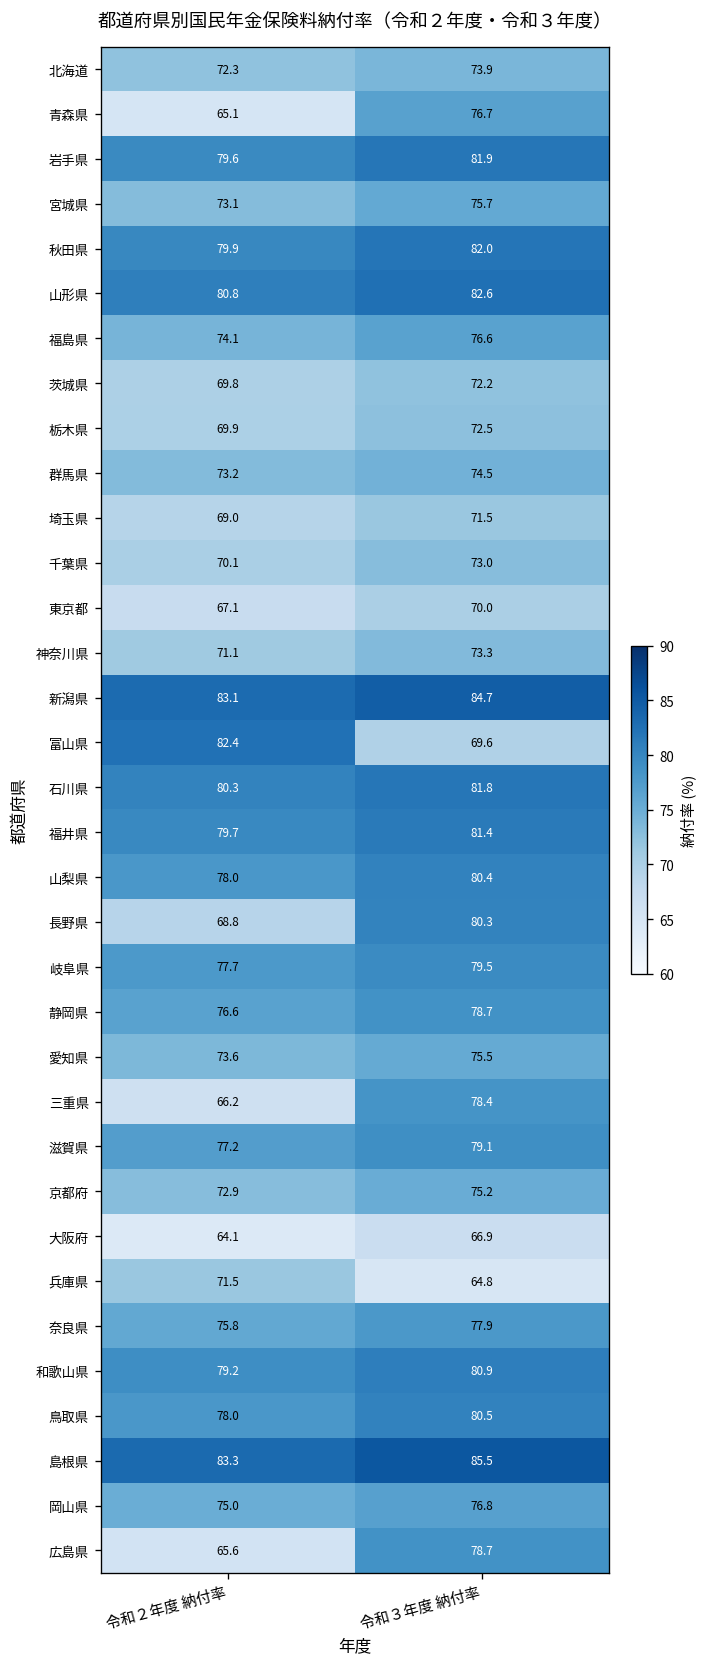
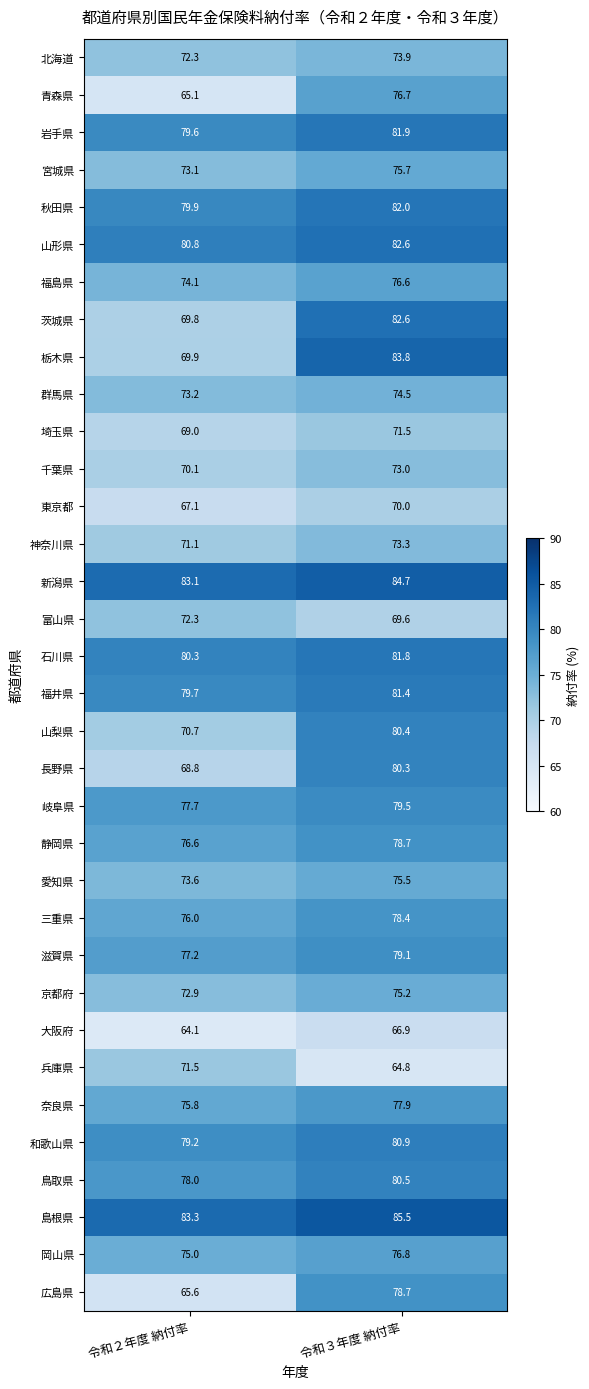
茨城県, 令和３年度 納付率: 72.2 -> 82.6
栃木県, 令和３年度 納付率: 72.5 -> 83.8
富山県, 令和２年度 納付率: 82.4 -> 72.3
山梨県, 令和２年度 納付率: 78.0 -> 70.7
三重県, 令和２年度 納付率: 66.2 -> 76.0
